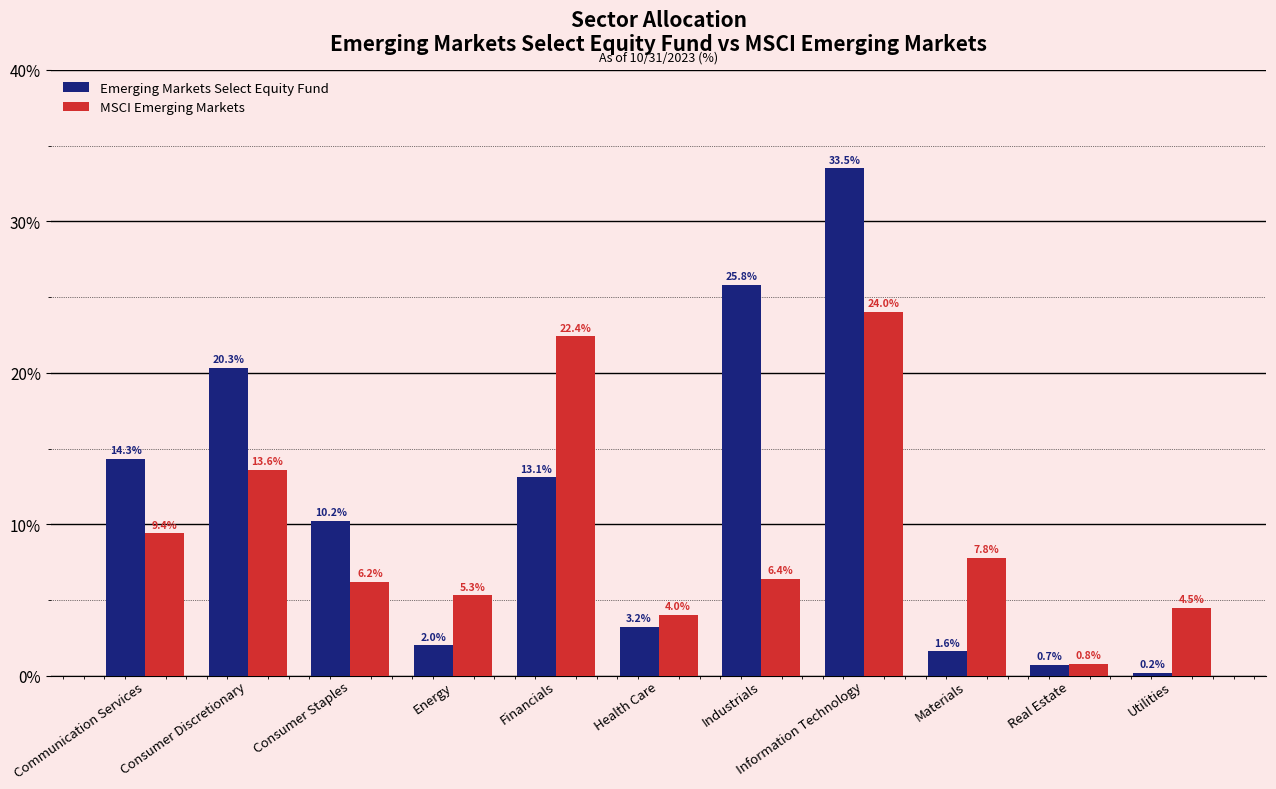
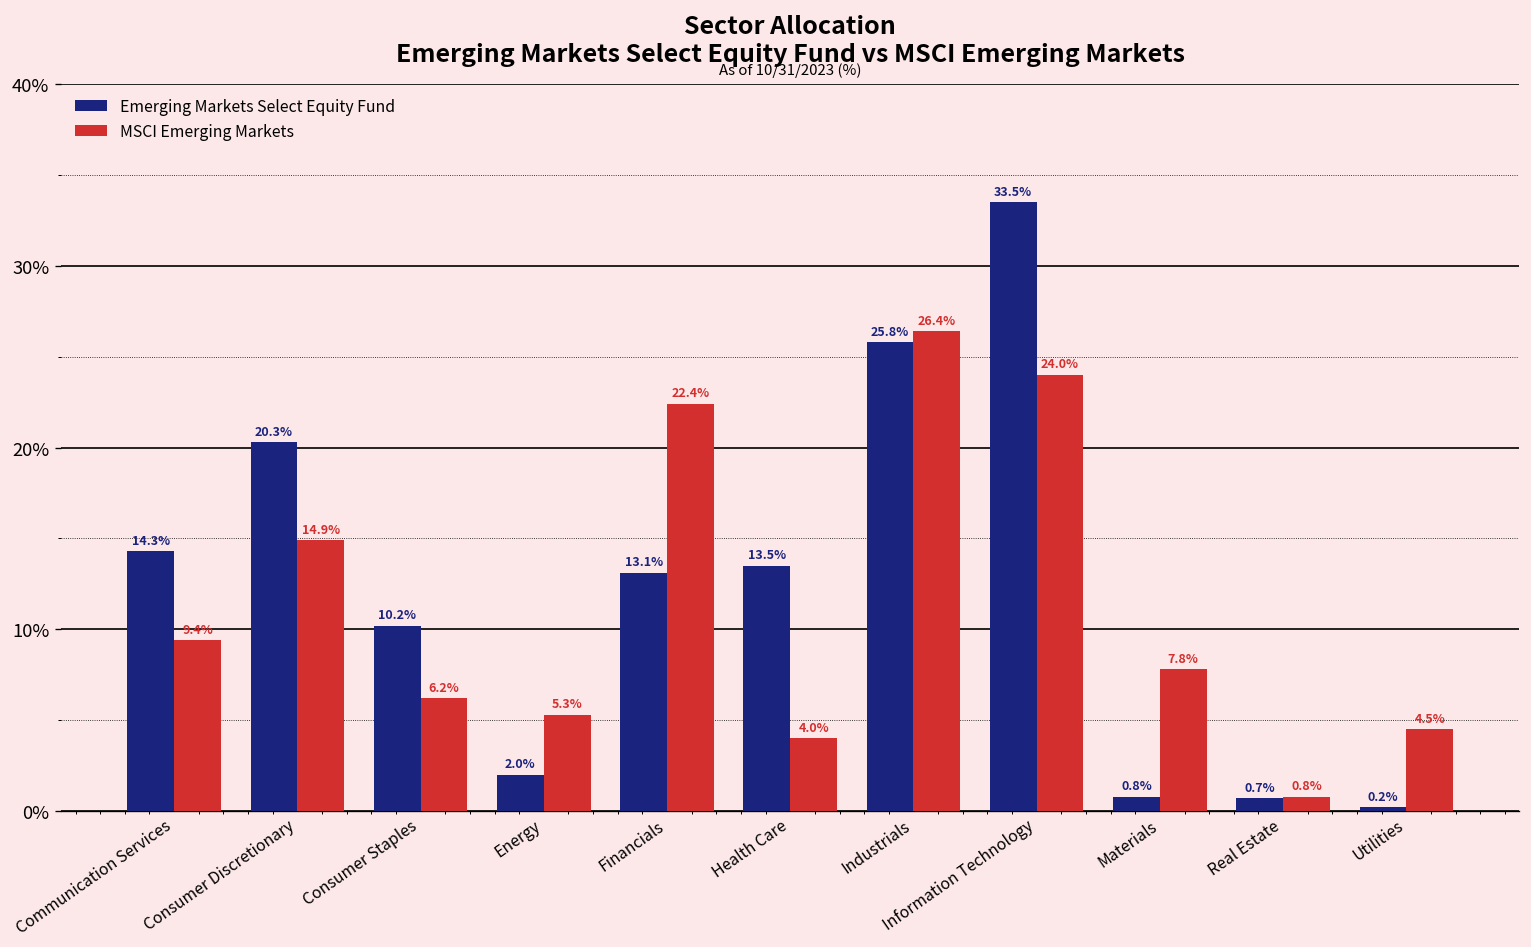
MSCI Emerging Markets, Consumer Discretionary: 13.6% -> 14.9%
Emerging Markets Select Equity Fund, Health Care: 3.2% -> 13.5%
MSCI Emerging Markets, Industrials: 6.4% -> 26.4%
Emerging Markets Select Equity Fund, Materials: 1.6% -> 0.8%
